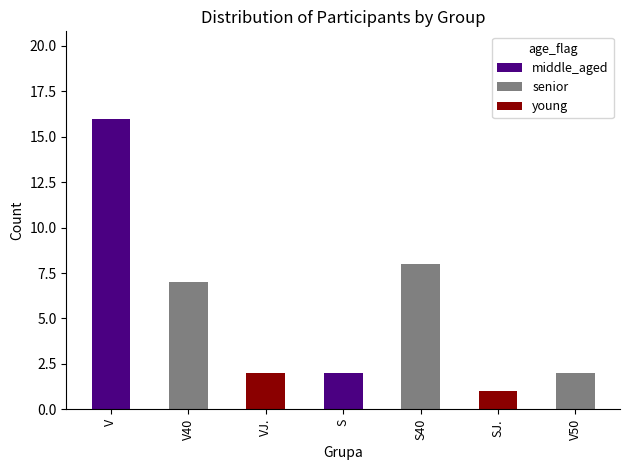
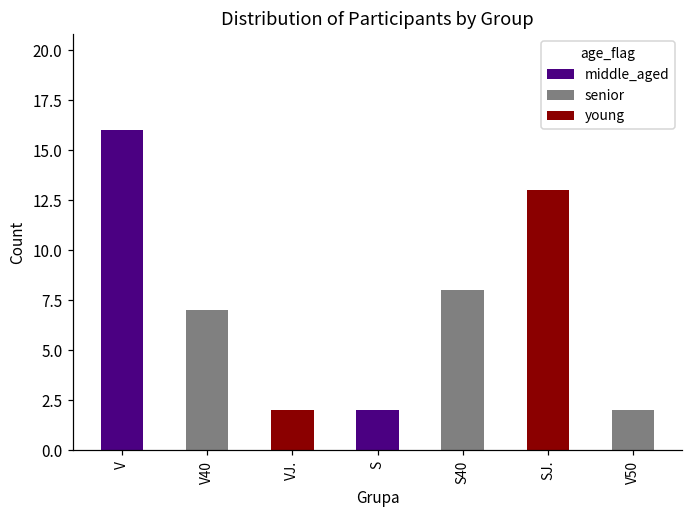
young, SJ.: 1 -> 13
